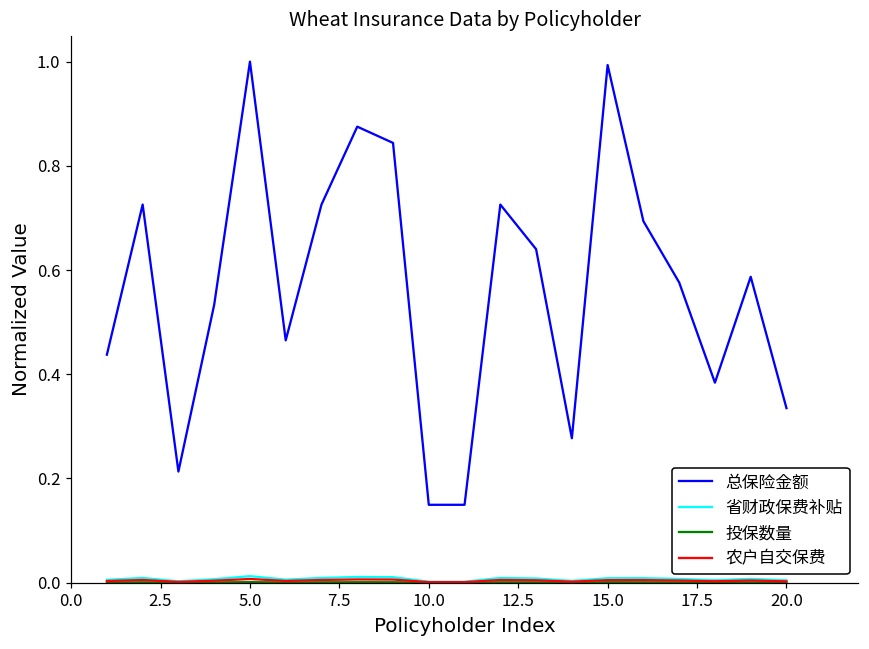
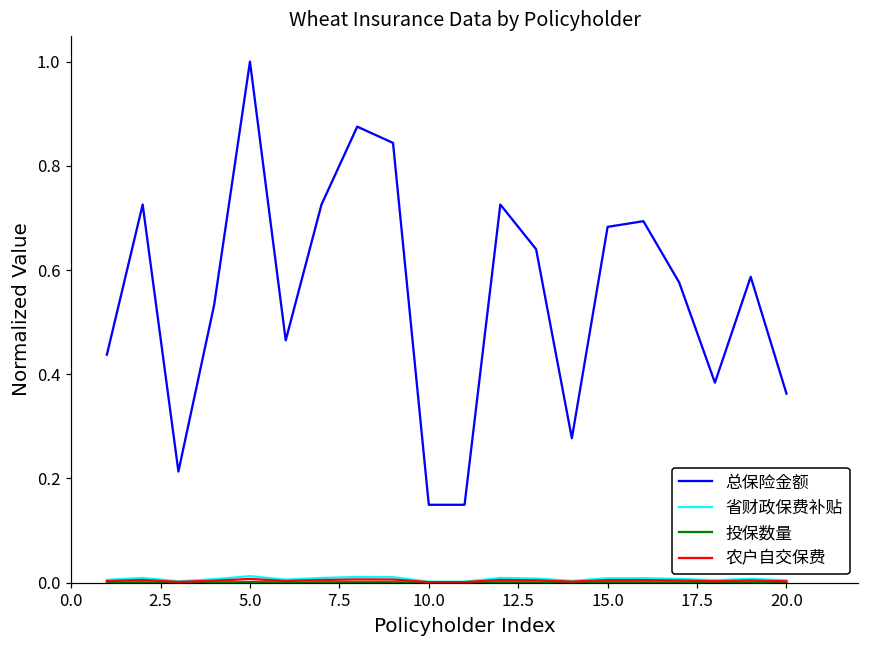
总保险金额, 15.0: 0.99 -> 0.68
总保险金额, 20.0: 0.34 -> 0.36
